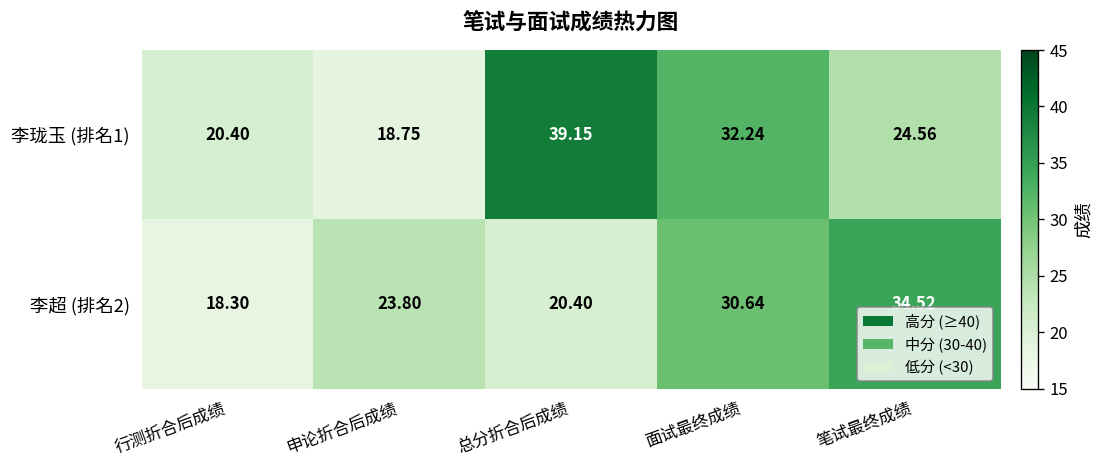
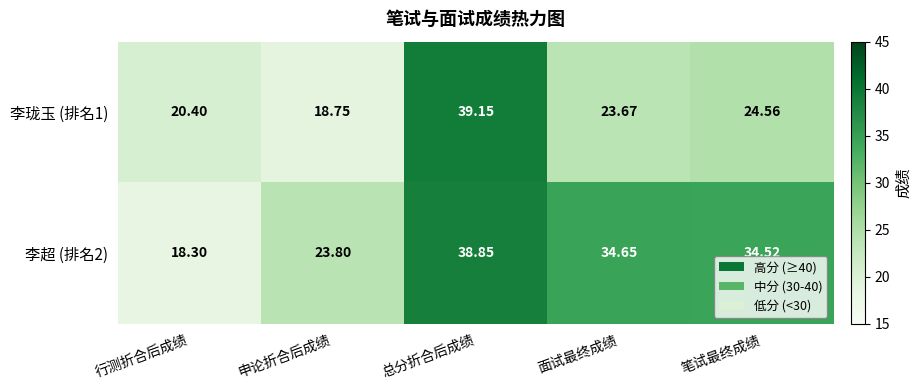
李珑玉 (排名1), 面试最终成绩: 32.24 -> 23.67
李超 (排名2), 总分折合后成绩: 20.40 -> 38.85
李超 (排名2), 面试最终成绩: 30.64 -> 34.65
